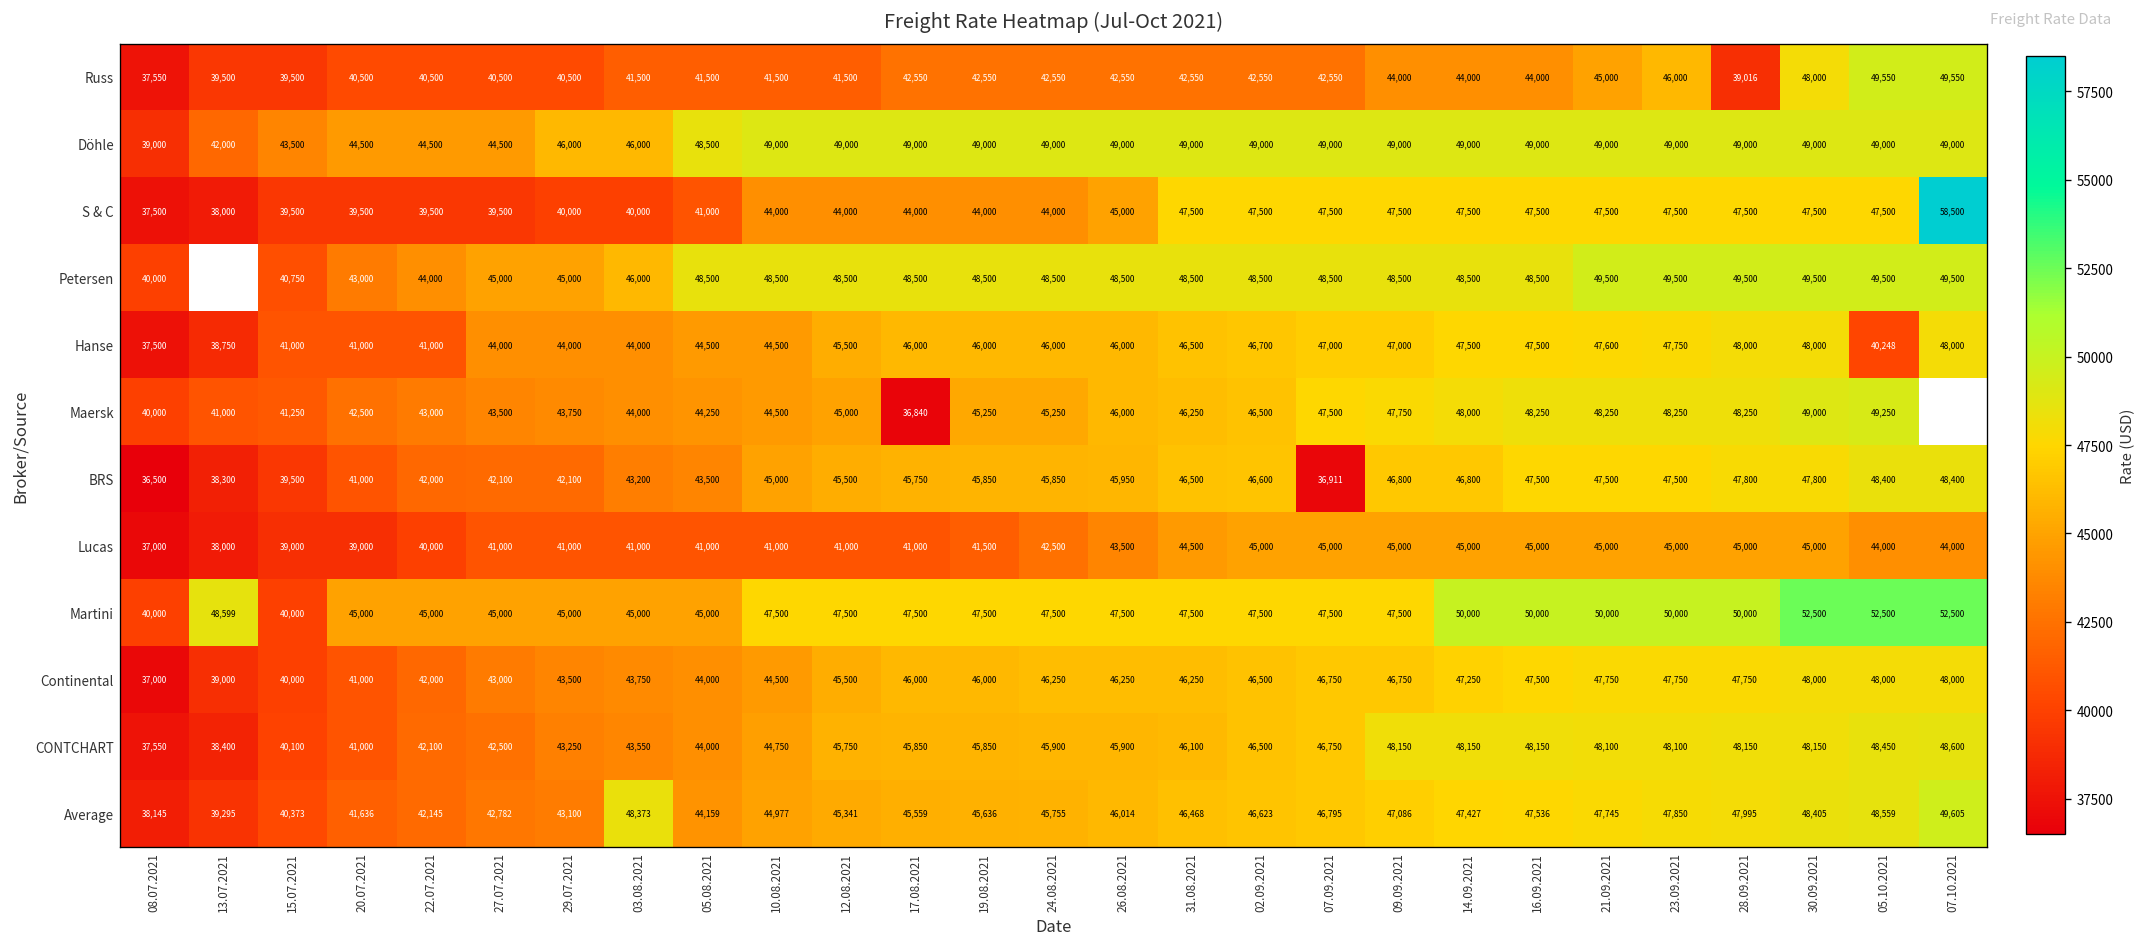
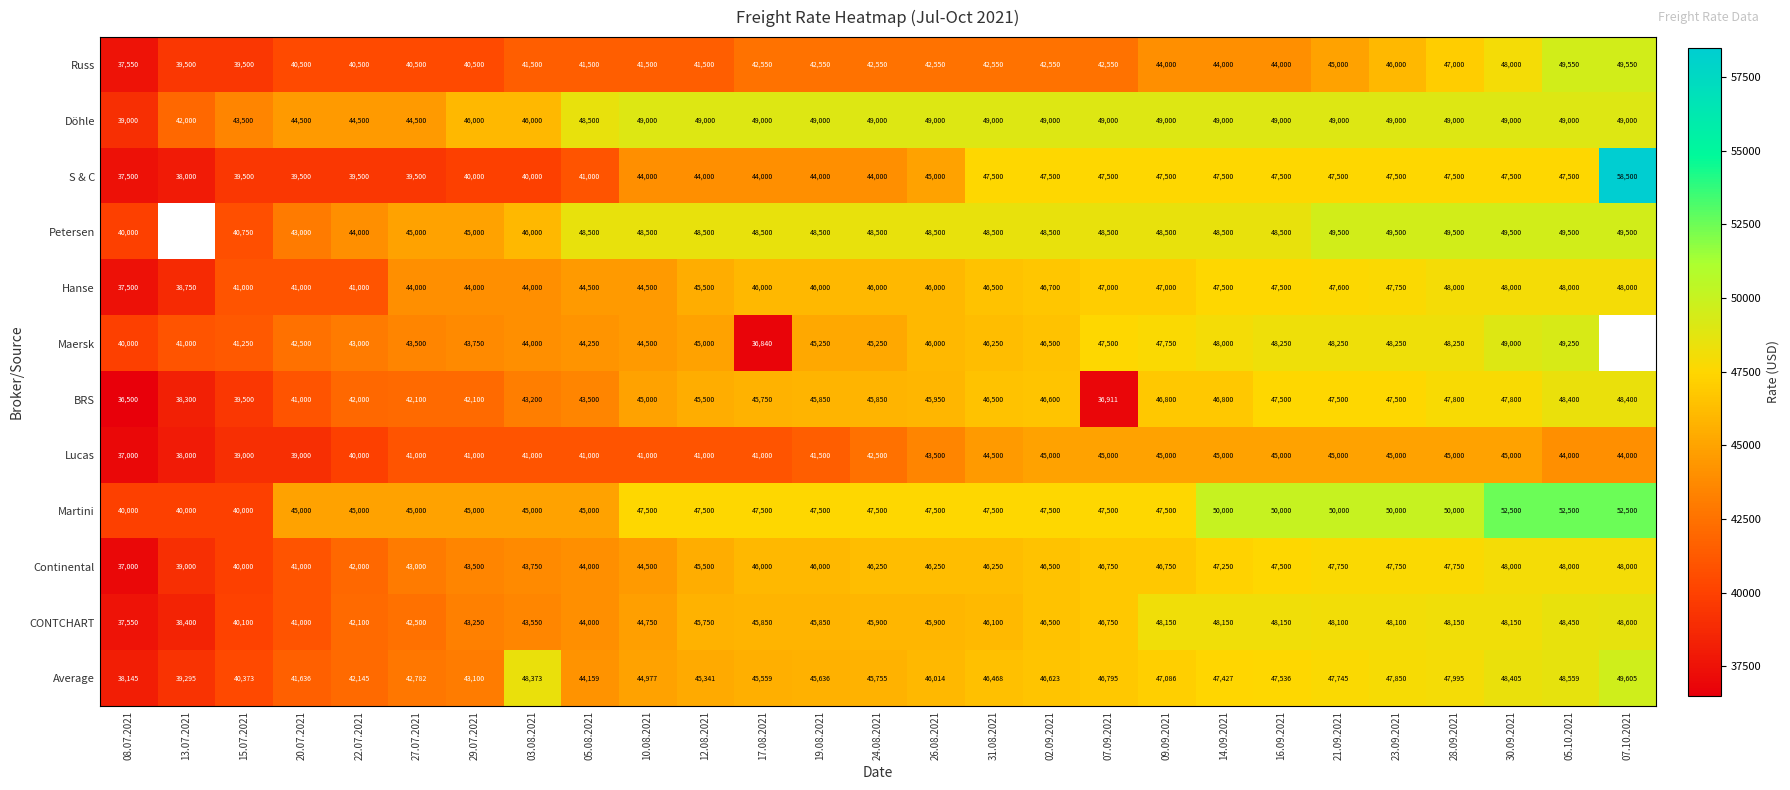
Russ, 28.09.2021: 39,016 -> 47,000
Hanse, 05.10.2021: 40,248 -> 48,000
Martini, 13.07.2021: 48,599 -> 40,000
